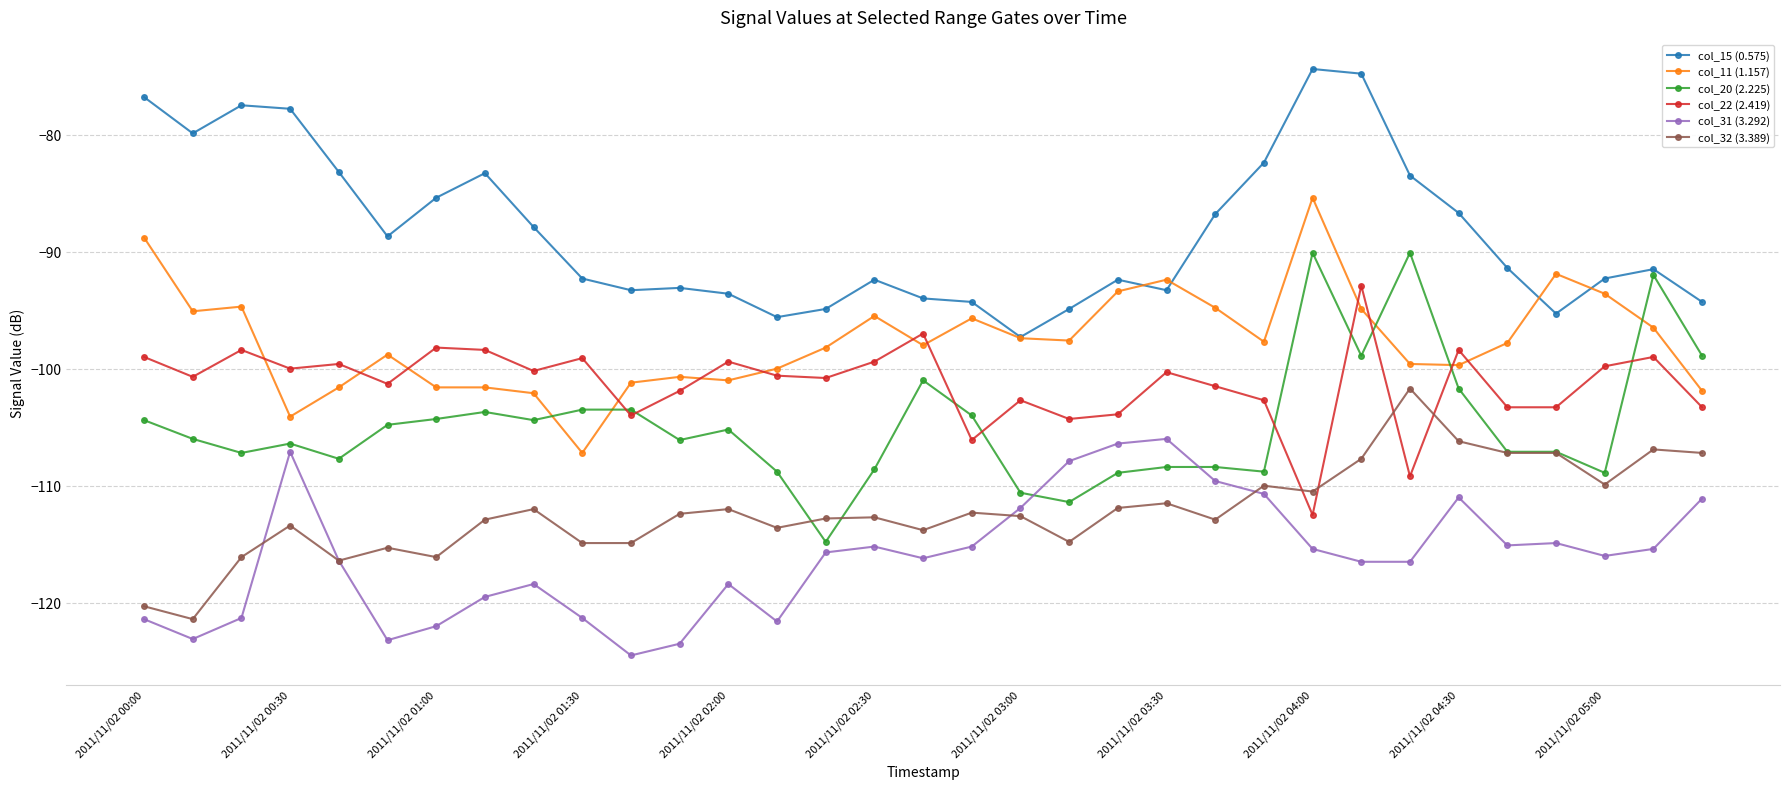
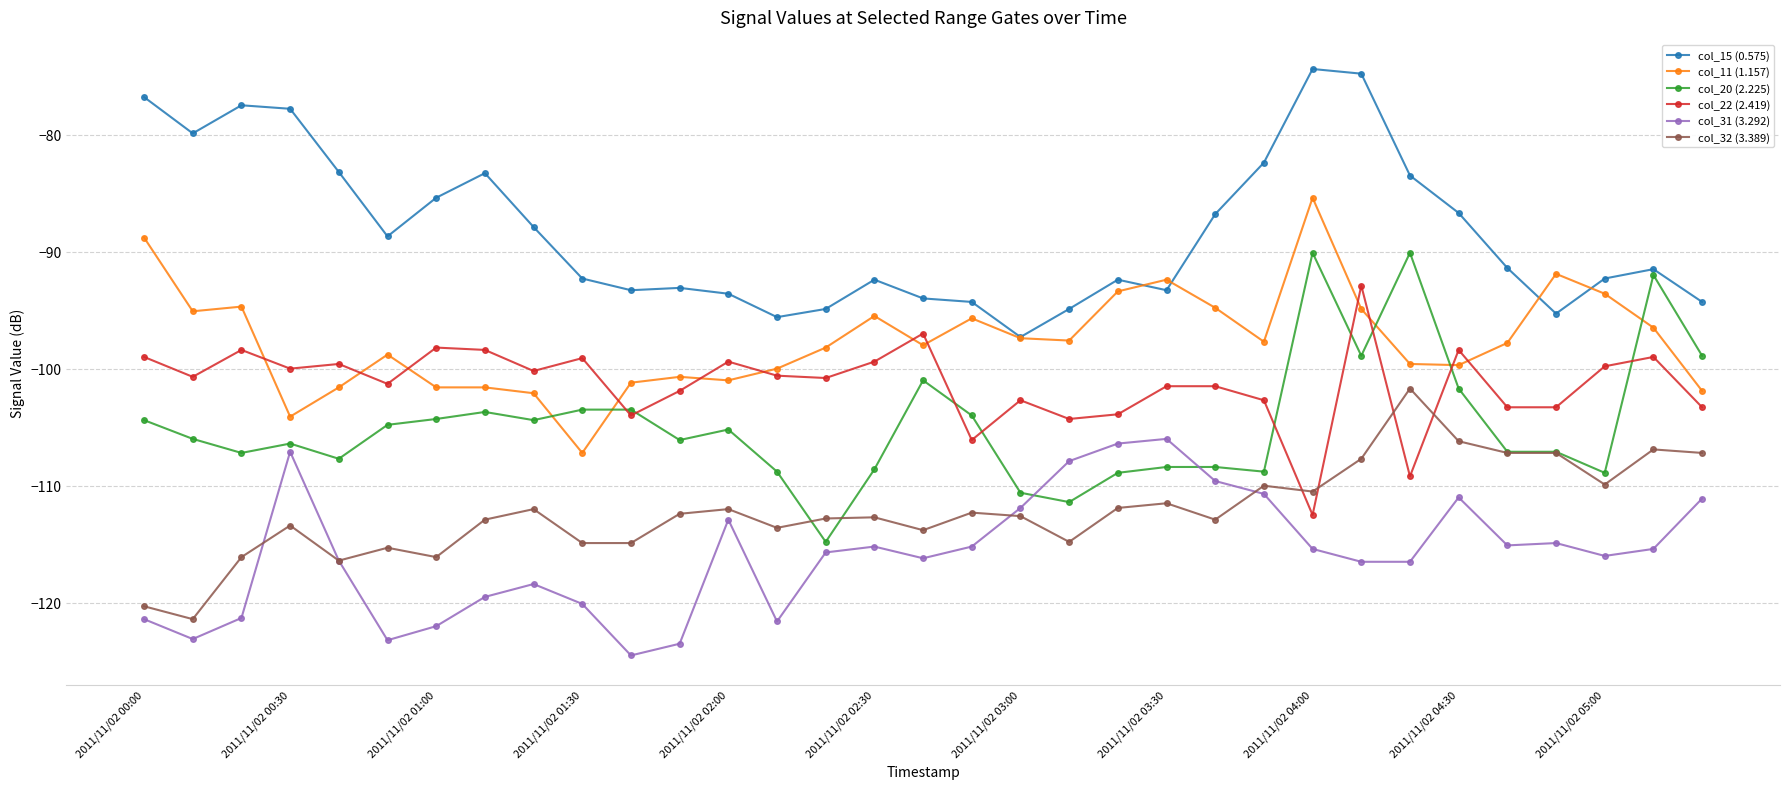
col_31 (3.292), 2011/11/02 01:30: -121.3 -> -120.1
col_31 (3.292), 2011/11/02 02:00: -118.4 -> -112.9
col_22 (2.419), 2011/11/02 03:30: -100.3 -> -101.5
